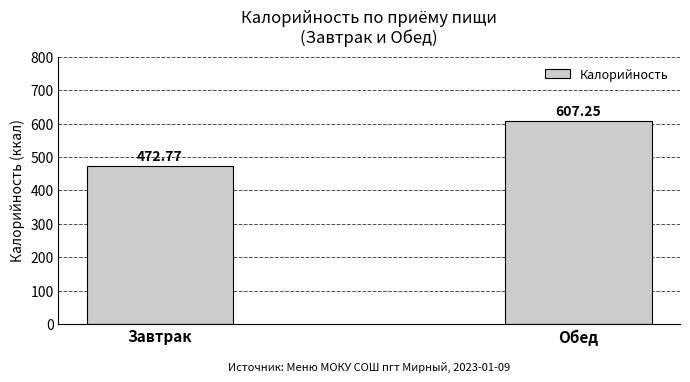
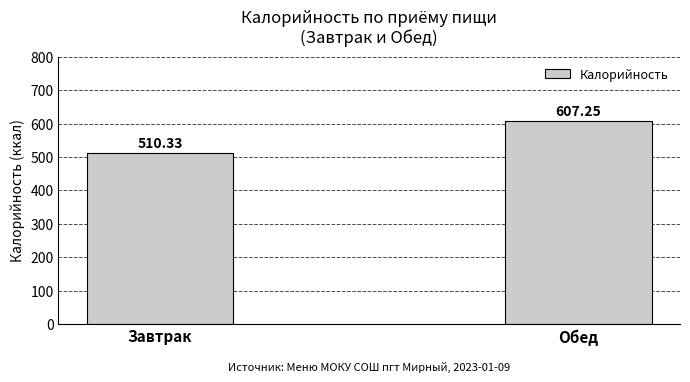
Завтрак: 472.77 -> 510.33
